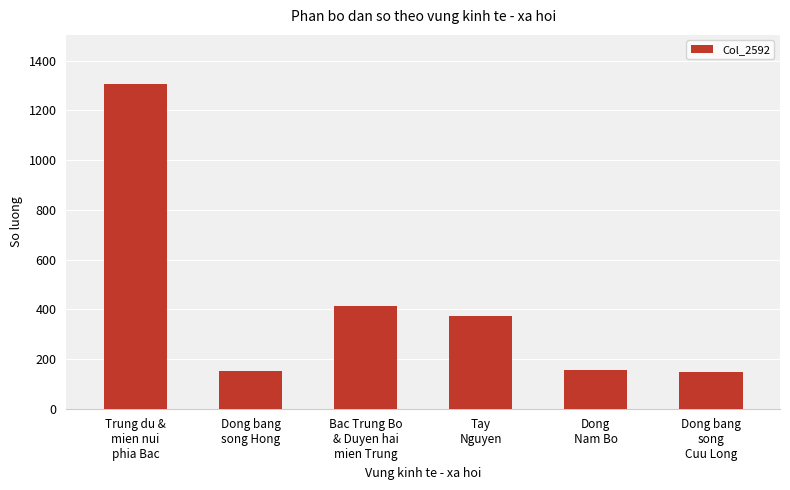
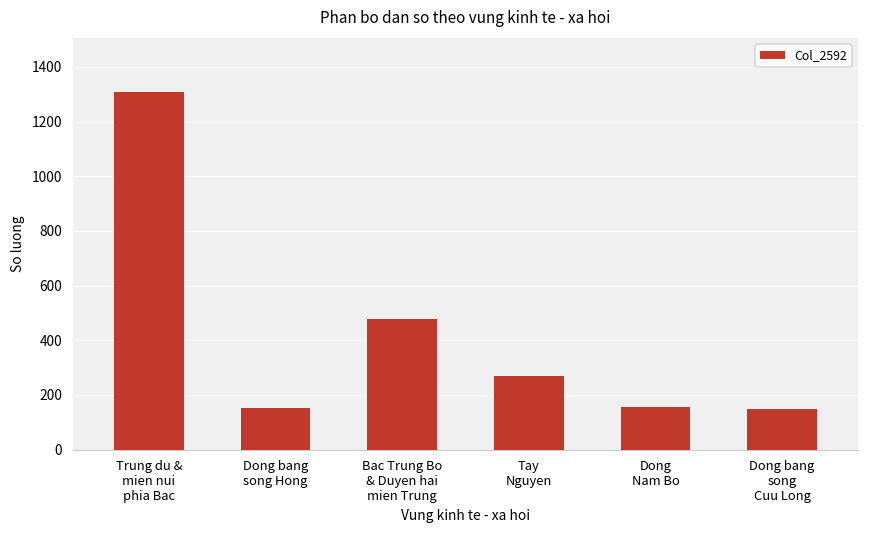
Bac Trung Bo & Duyen hai mien Trung: 410 -> 480
Tay Nguyen: 370 -> 270
